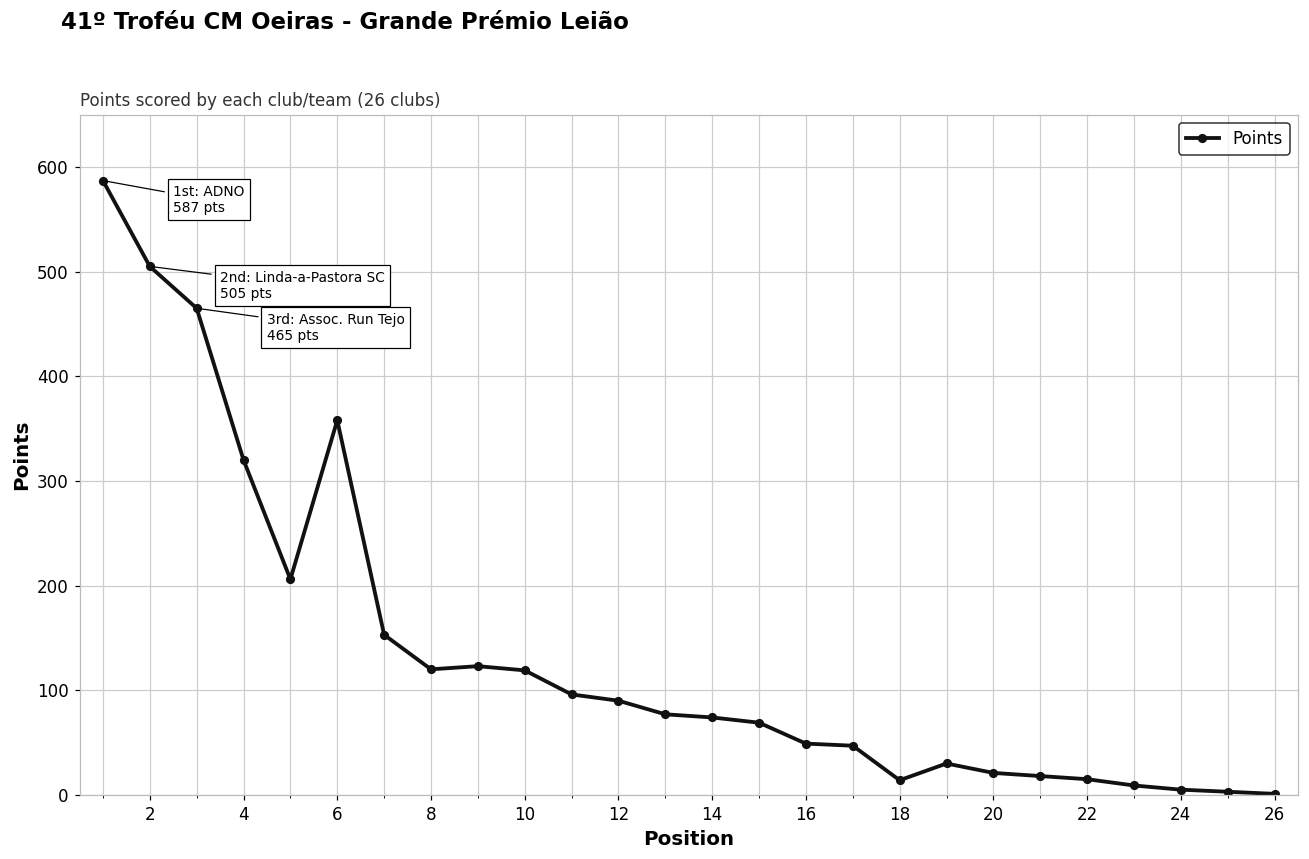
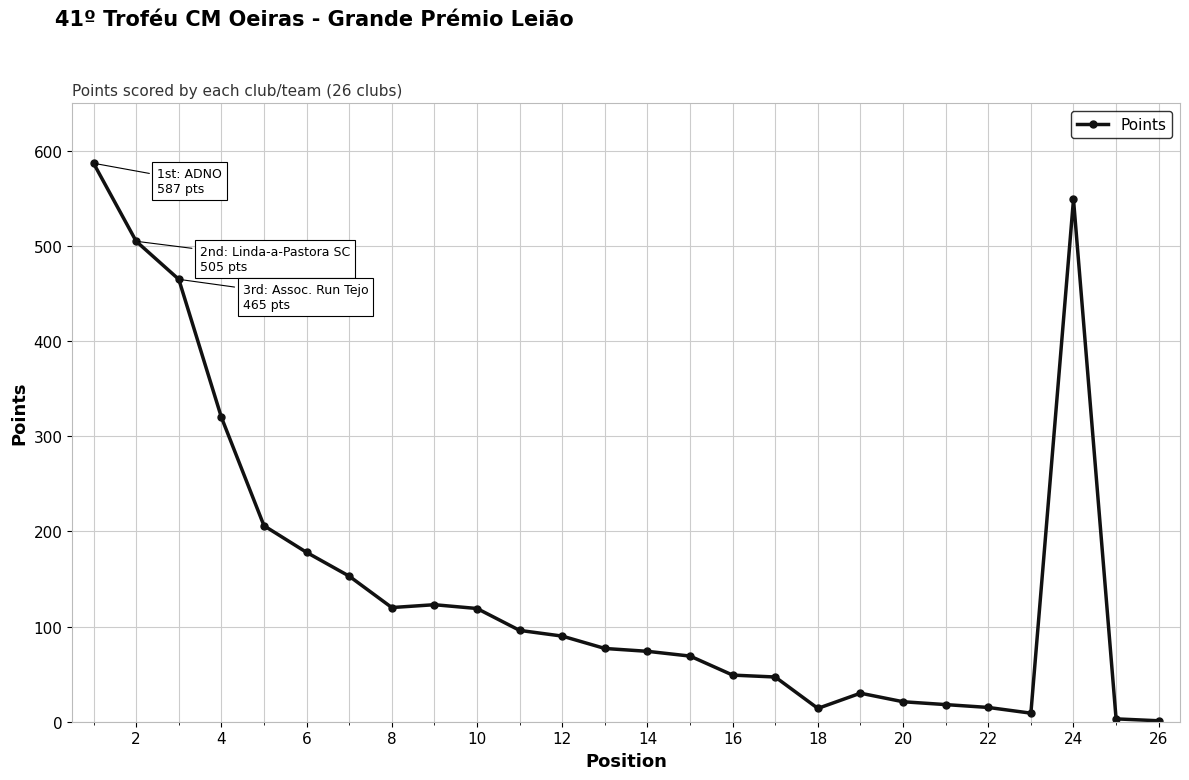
6: 360 -> 180
24: 10 -> 550
